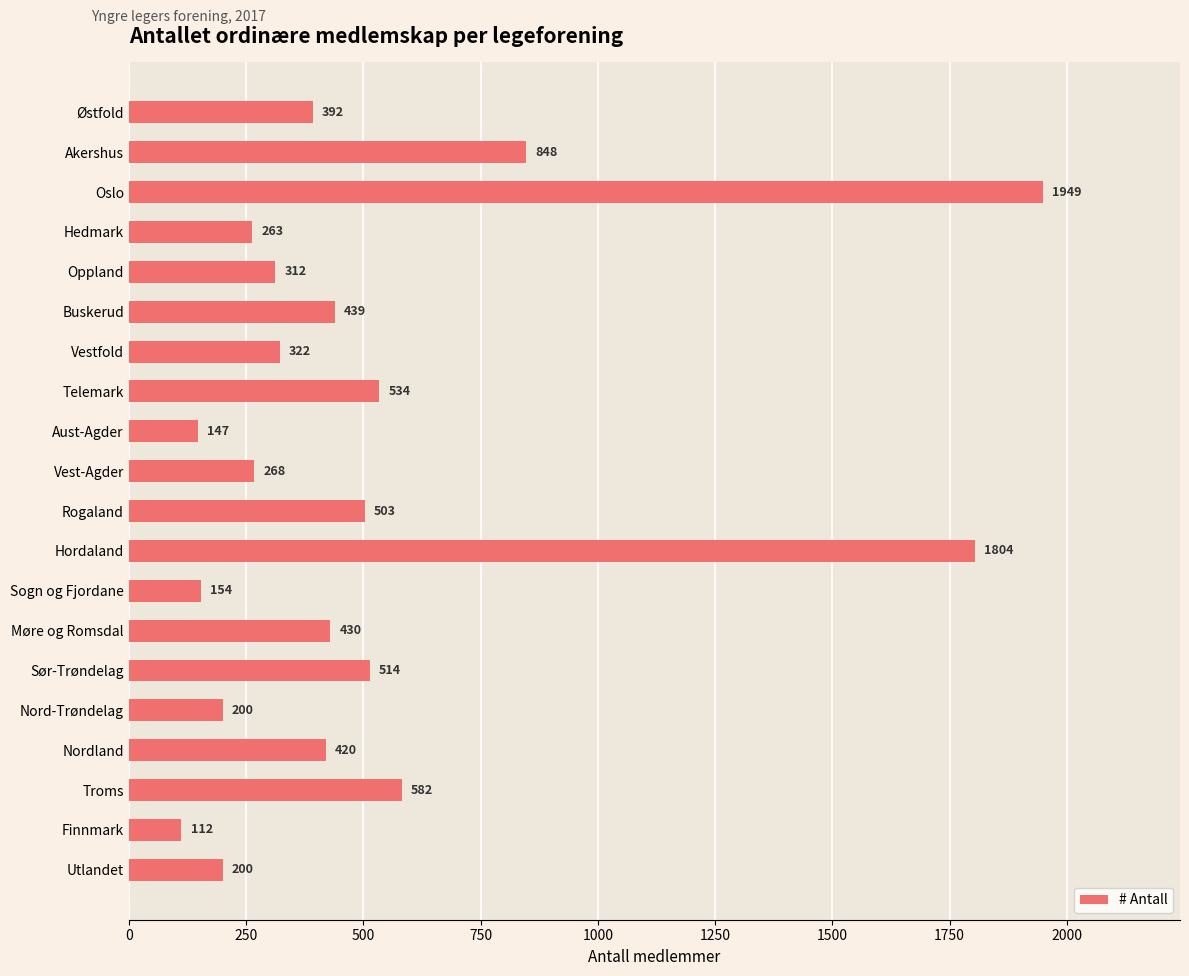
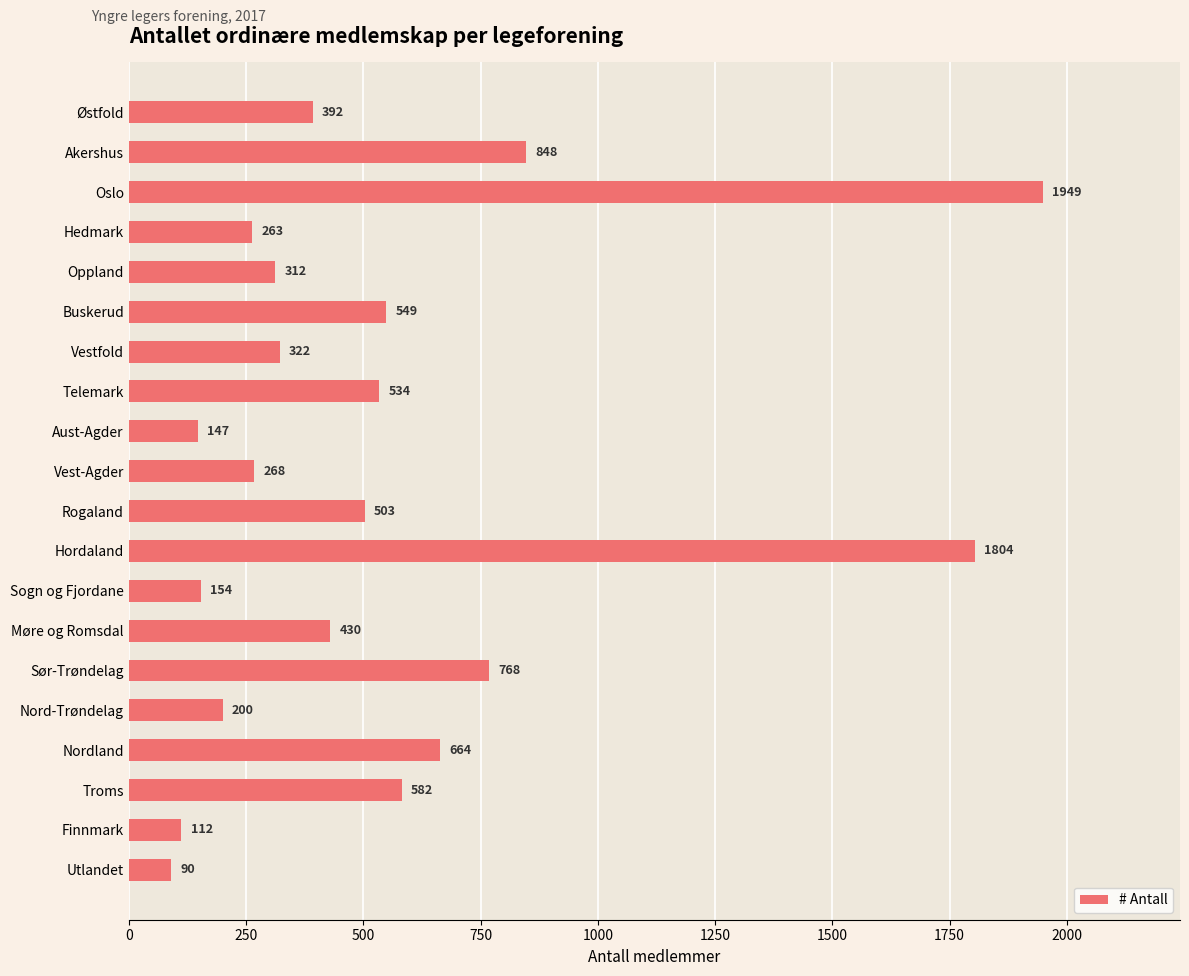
Buskerud: 439 -> 549
Sør-Trøndelag: 514 -> 768
Nordland: 420 -> 664
Utlandet: 200 -> 90
